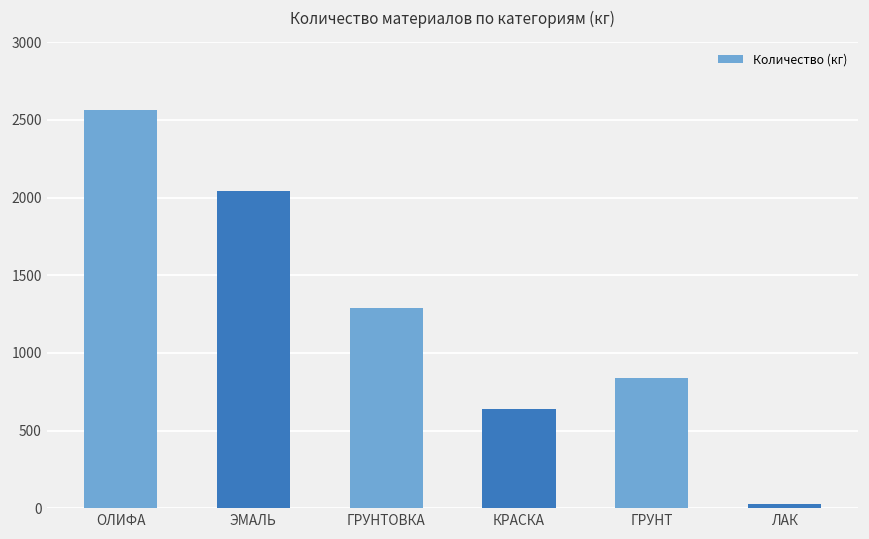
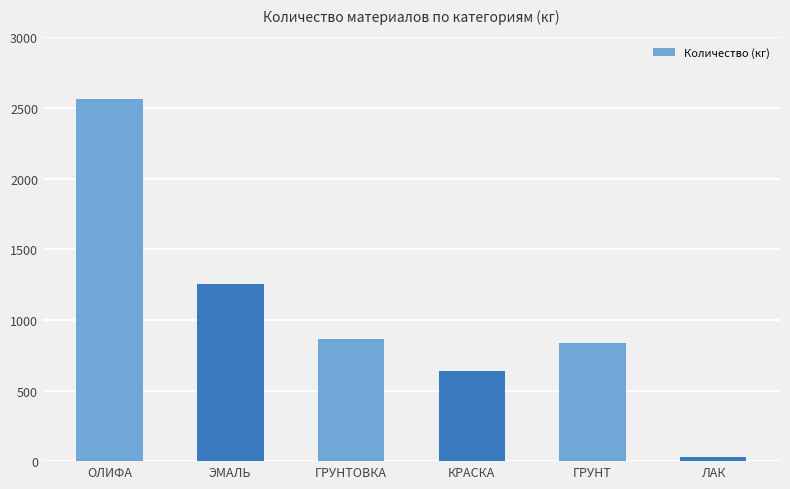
ЭМАЛЬ: 2050 -> 1260
ГРУНТОВКА: 1290 -> 870
